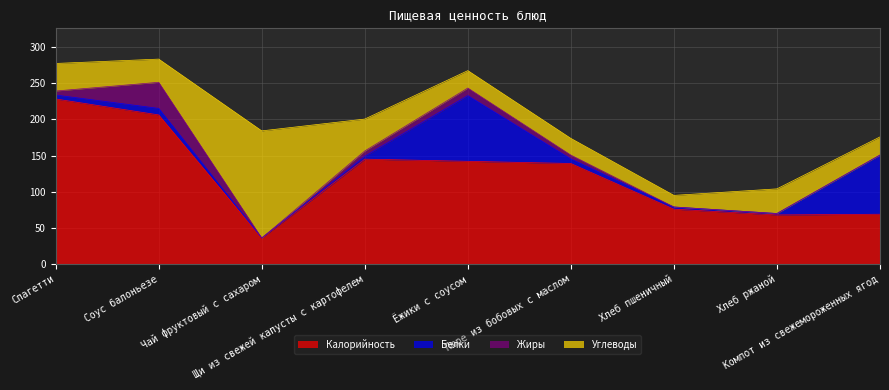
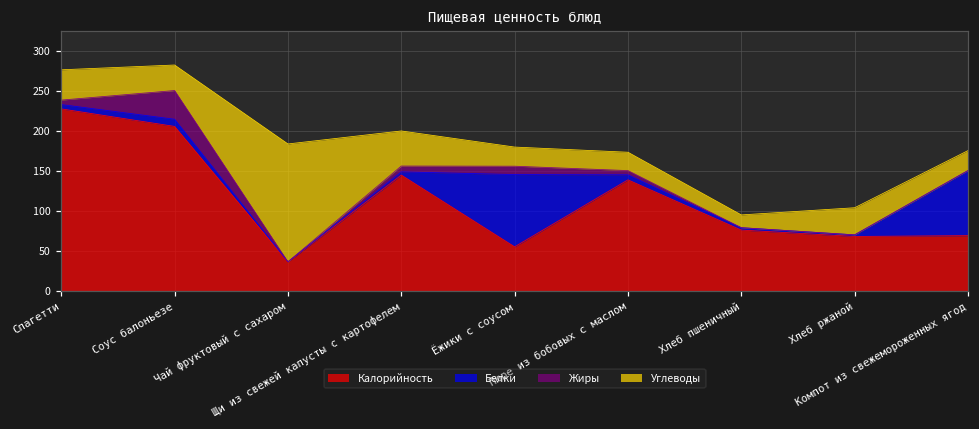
Калорийность, Ёжики с соусом: 140 -> 60
